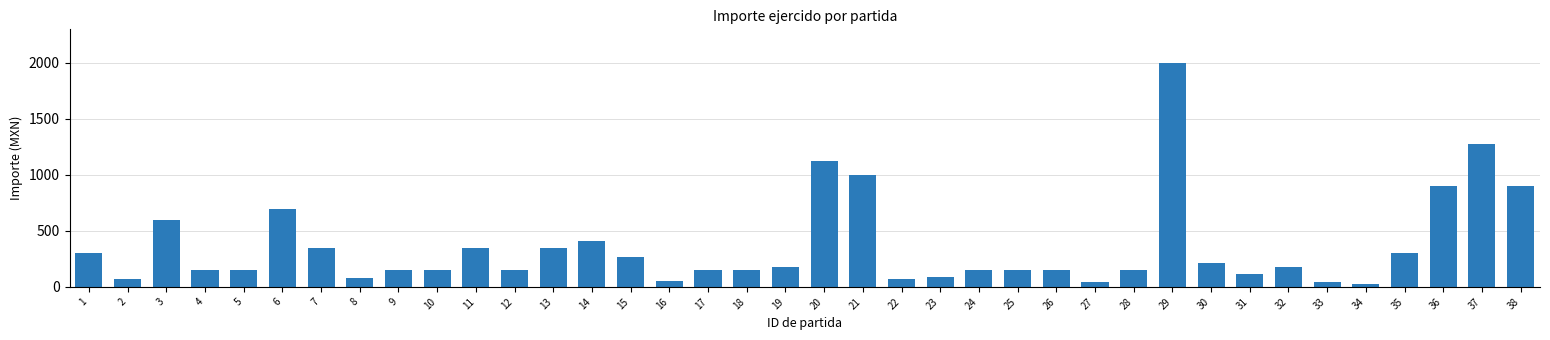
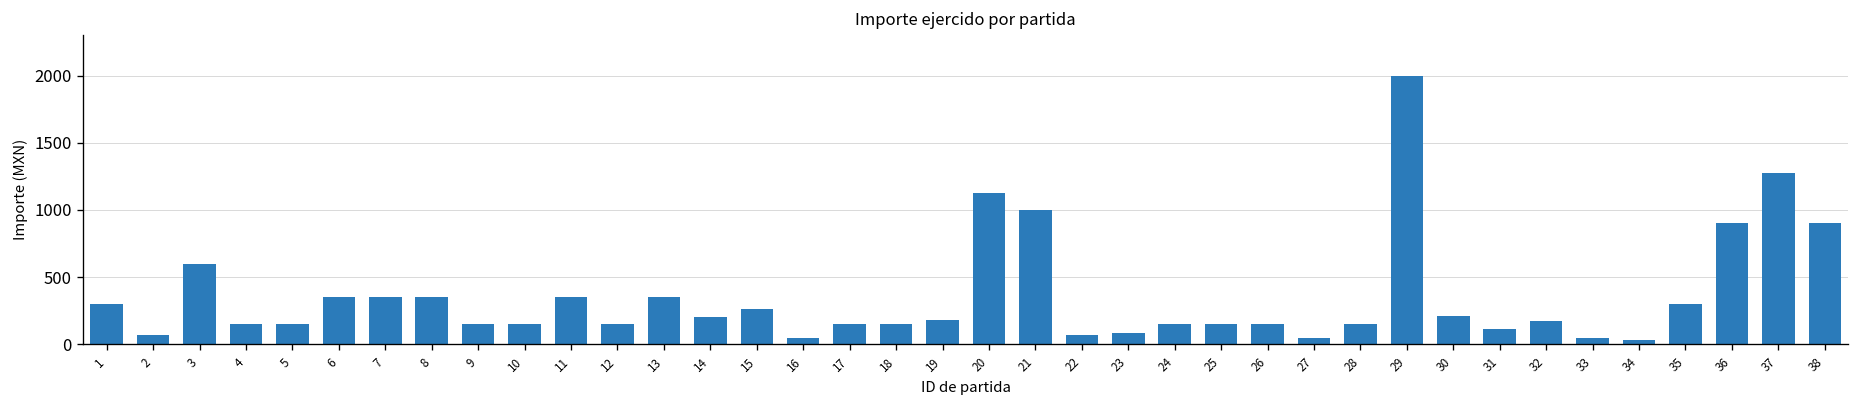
6: 690 -> 350
8: 80 -> 350
14: 410 -> 210
